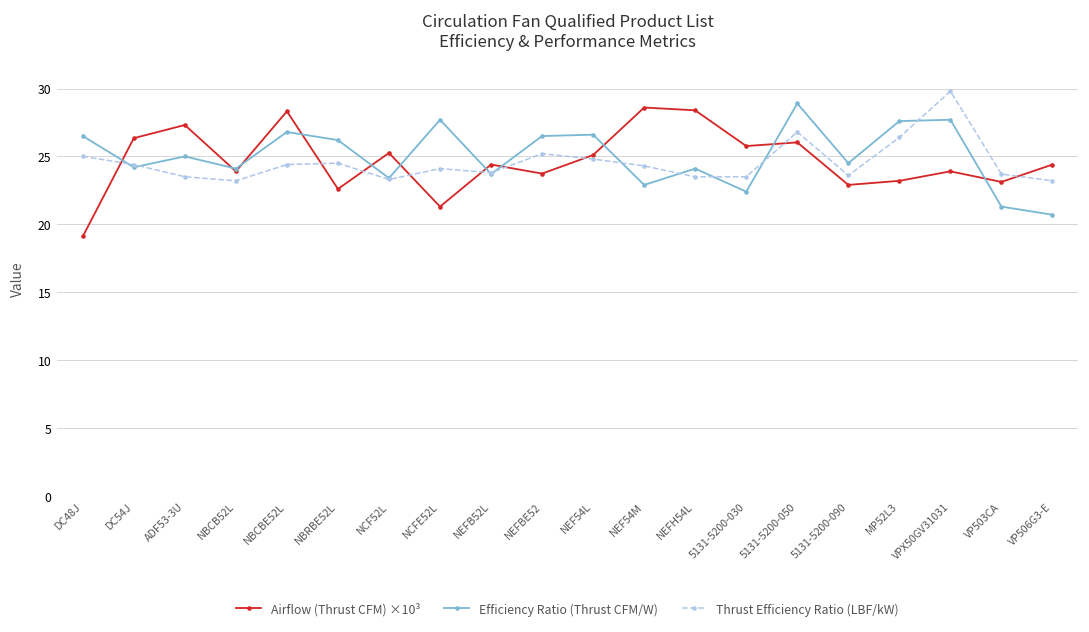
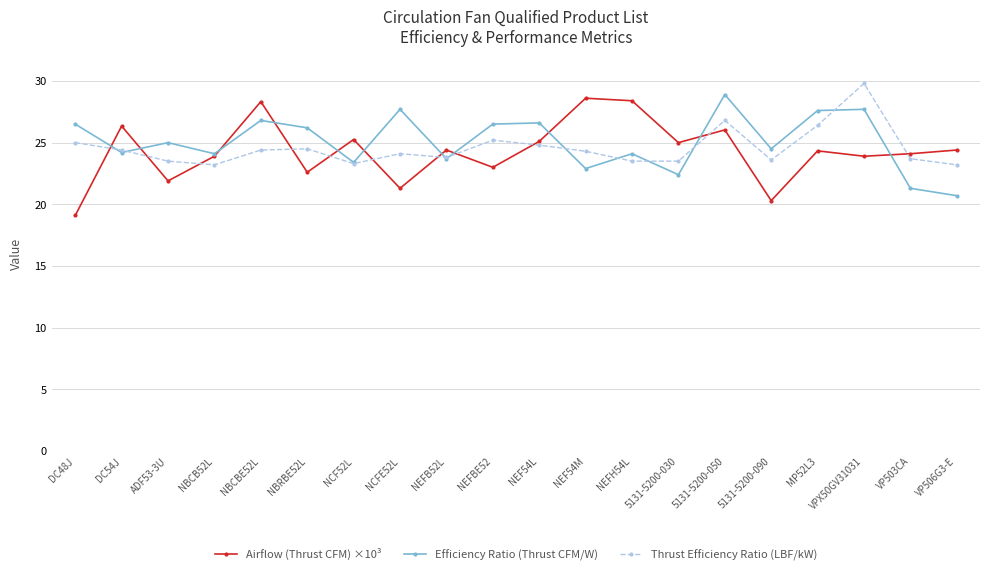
Airflow (Thrust CFM) ×10³, ADF53-3U: 27.3 -> 21.9
Airflow (Thrust CFM) ×10³, NEFBE52: 23.7 -> 23.0
Airflow (Thrust CFM) ×10³, 5131-5200-030: 25.8 -> 25.0
Airflow (Thrust CFM) ×10³, 5131-5200-090: 22.9 -> 20.3
Airflow (Thrust CFM) ×10³, MP52L3: 23.2 -> 24.3
Airflow (Thrust CFM) ×10³, VP503CA: 23.1 -> 24.1
